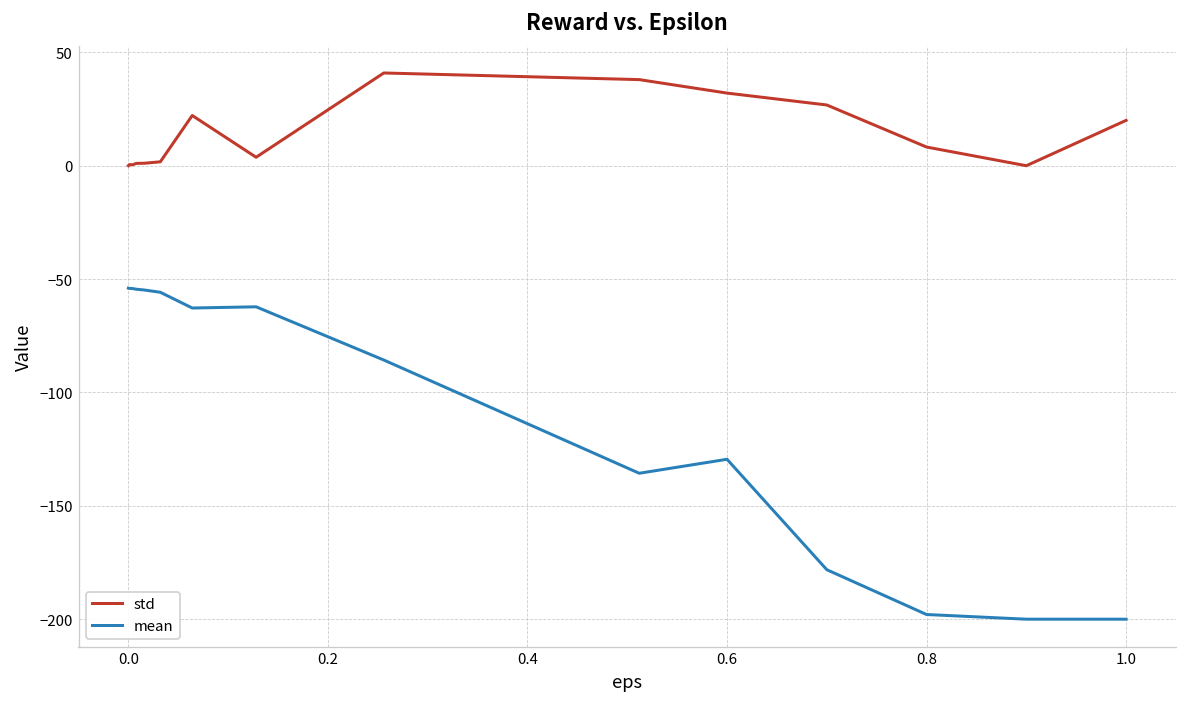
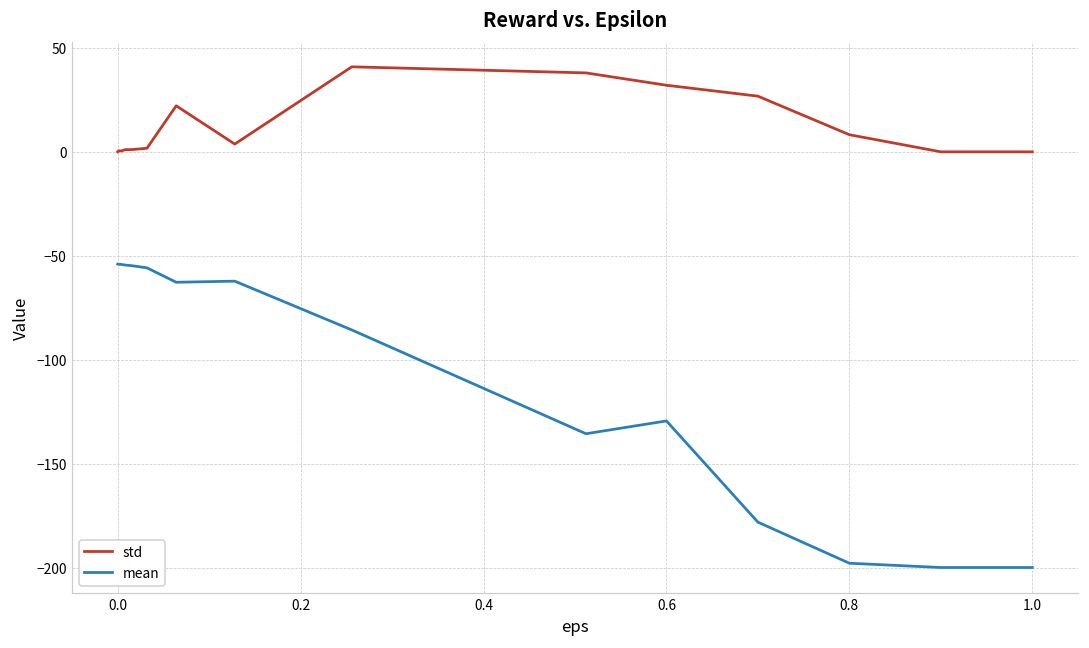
std, 1.0: 20 -> 0
